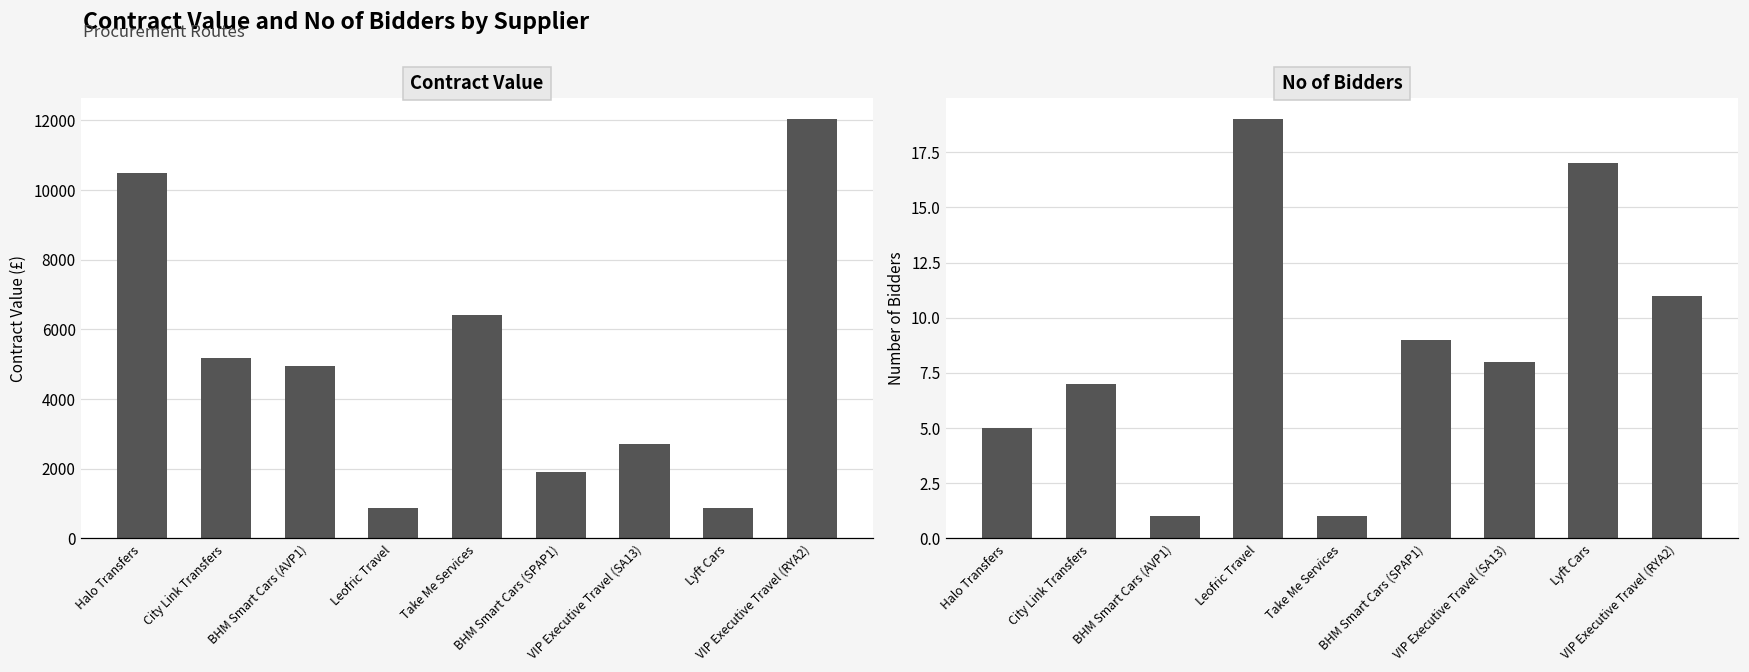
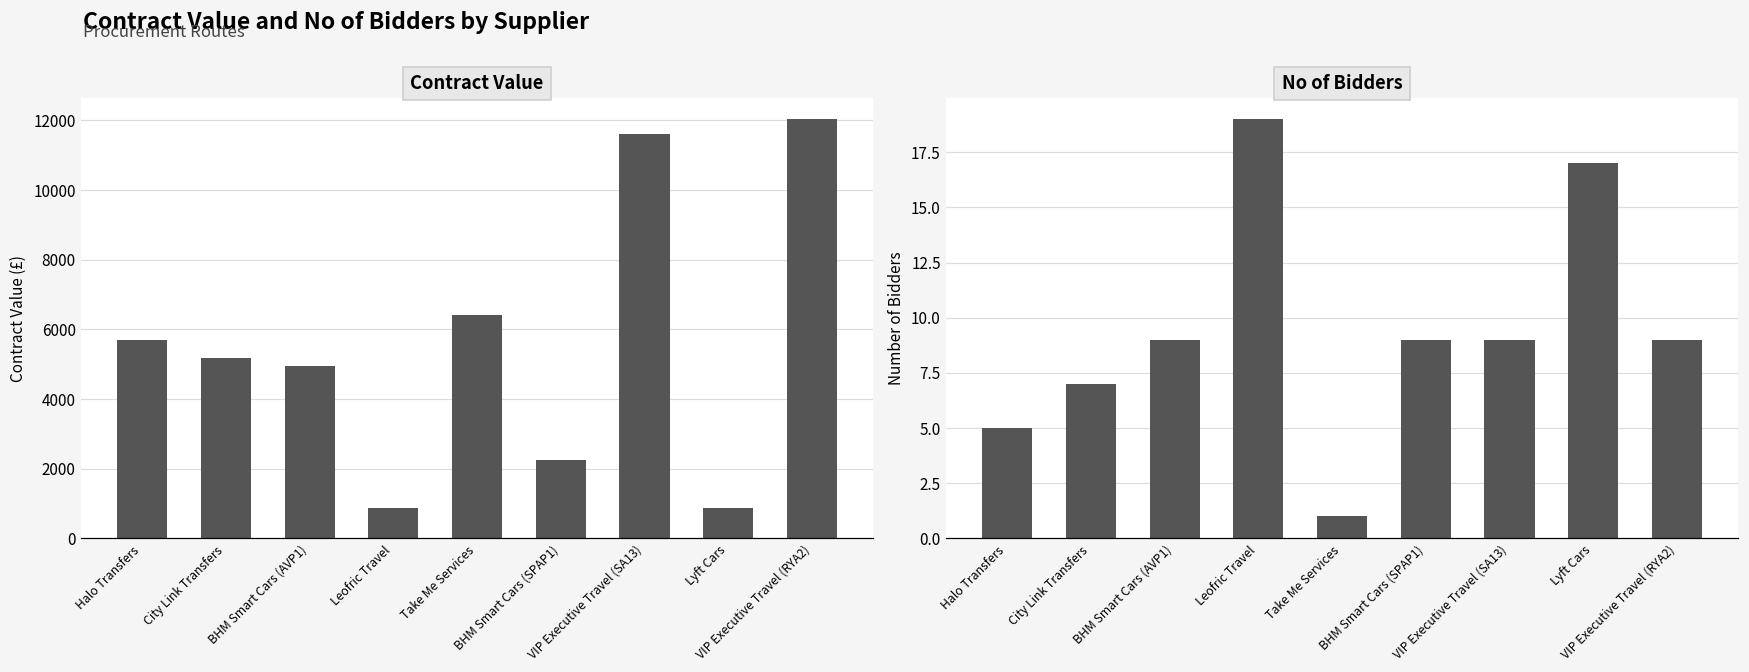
Contract Value, Halo Transfers: 10500 -> 5700
Contract Value, BHM Smart Cars (SPAP1): 1900 -> 2300
Contract Value, VIP Executive Travel (SA13): 2700 -> 11600
No of Bidders, BHM Smart Cars (AVP1): 1 -> 9
No of Bidders, VIP Executive Travel (SA13): 8 -> 9
No of Bidders, VIP Executive Travel (RYA2): 11 -> 9
